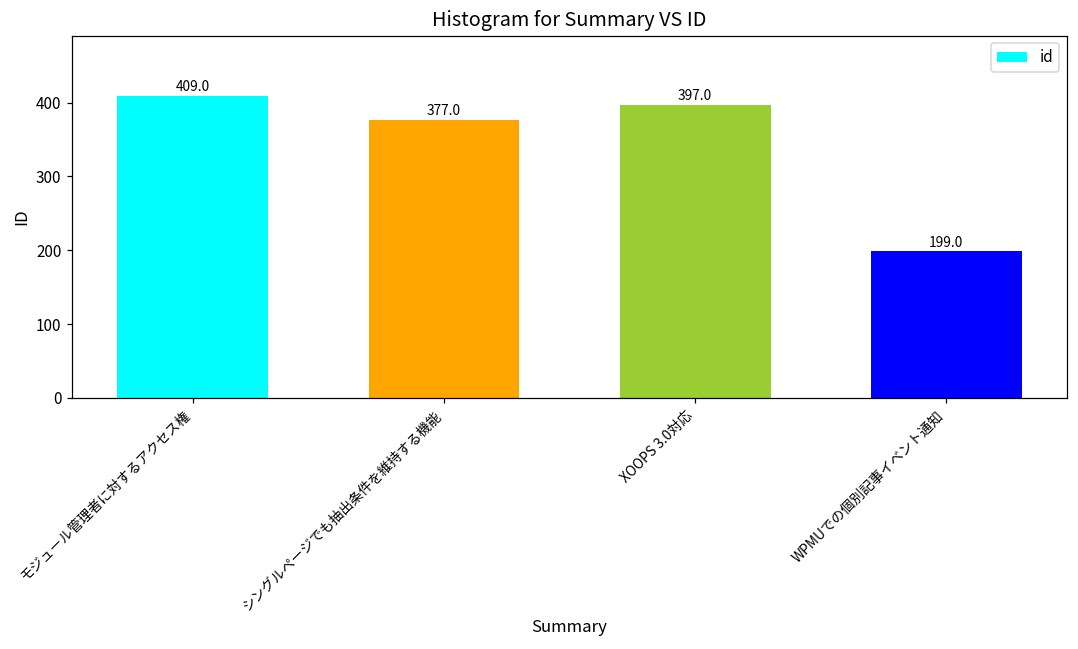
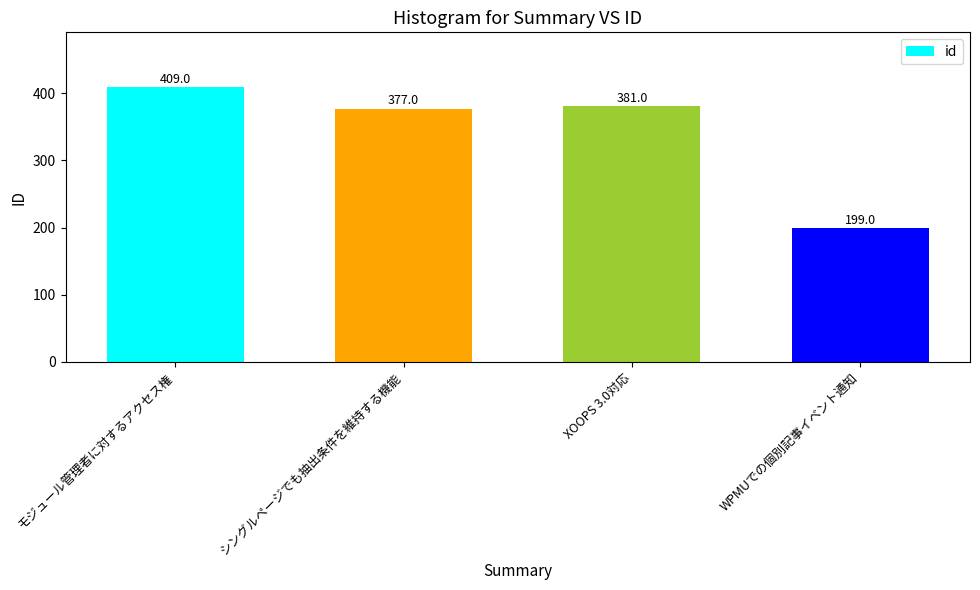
XOOPS 3.0対応: 397.0 -> 381.0
